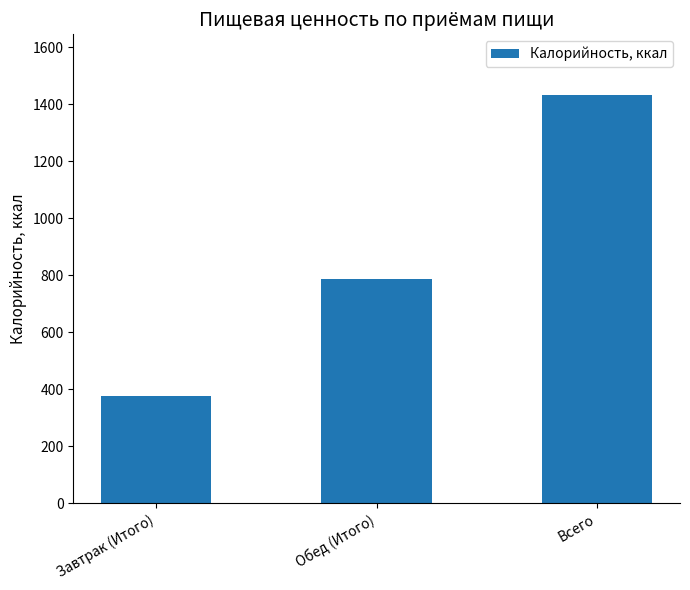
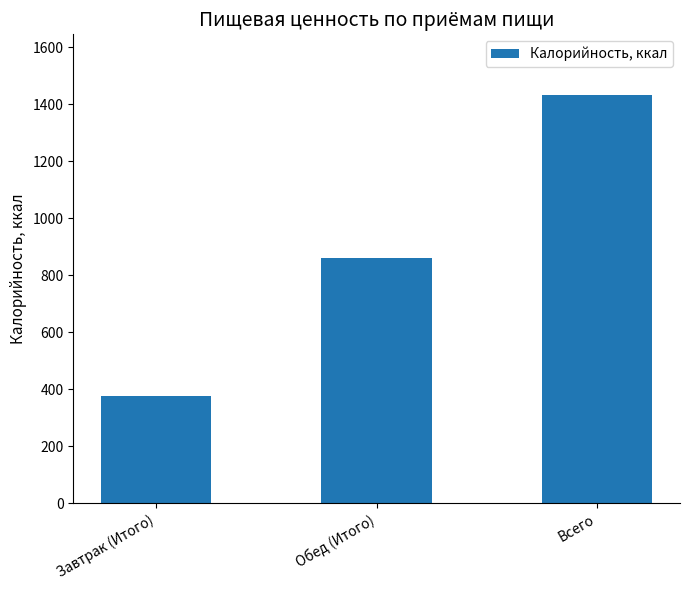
Обед (Итого): 790 -> 860
